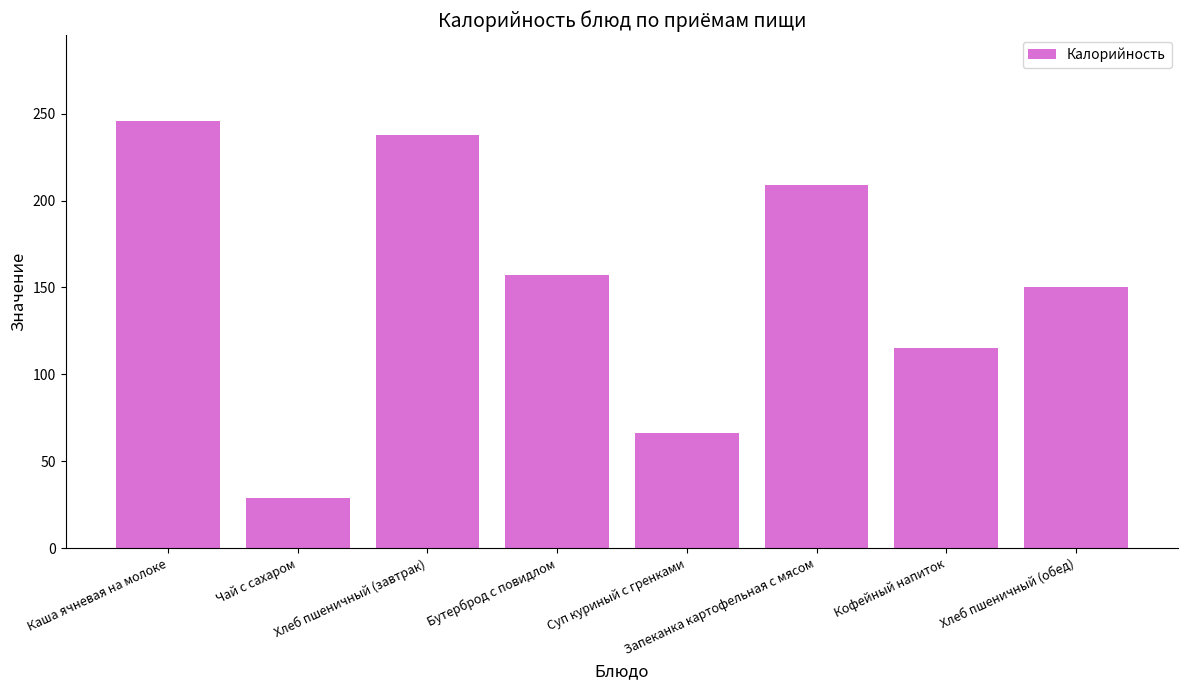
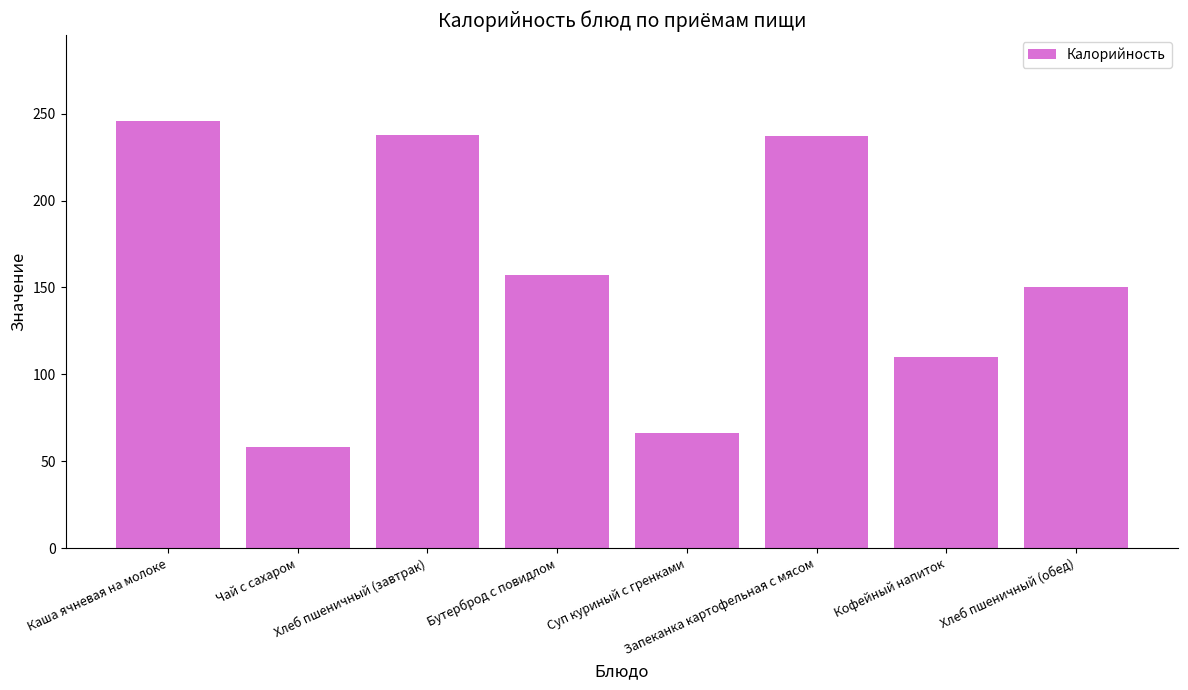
Чай с сахаром: 29 -> 58
Запеканка картофельная с мясом: 209 -> 237
Кофейный напиток: 115 -> 110
